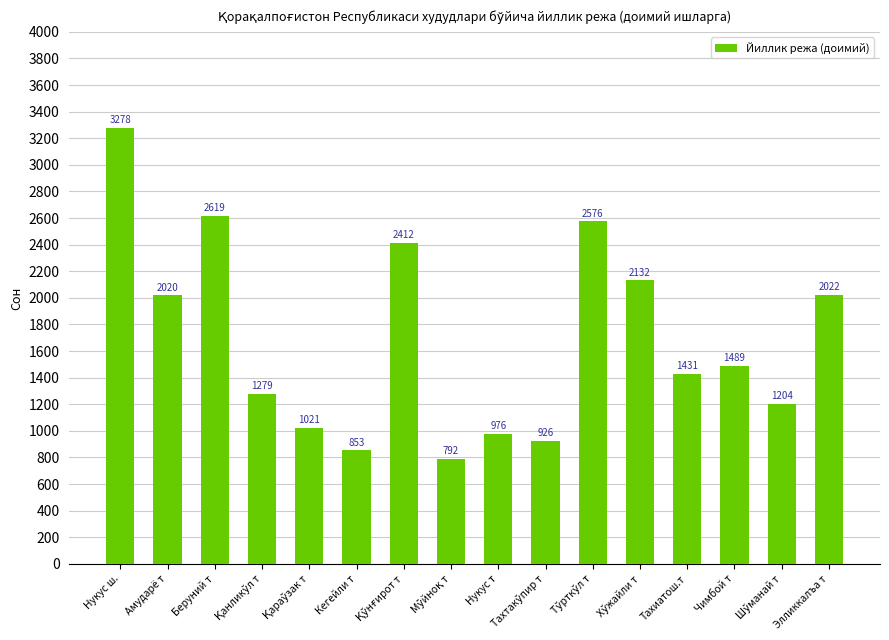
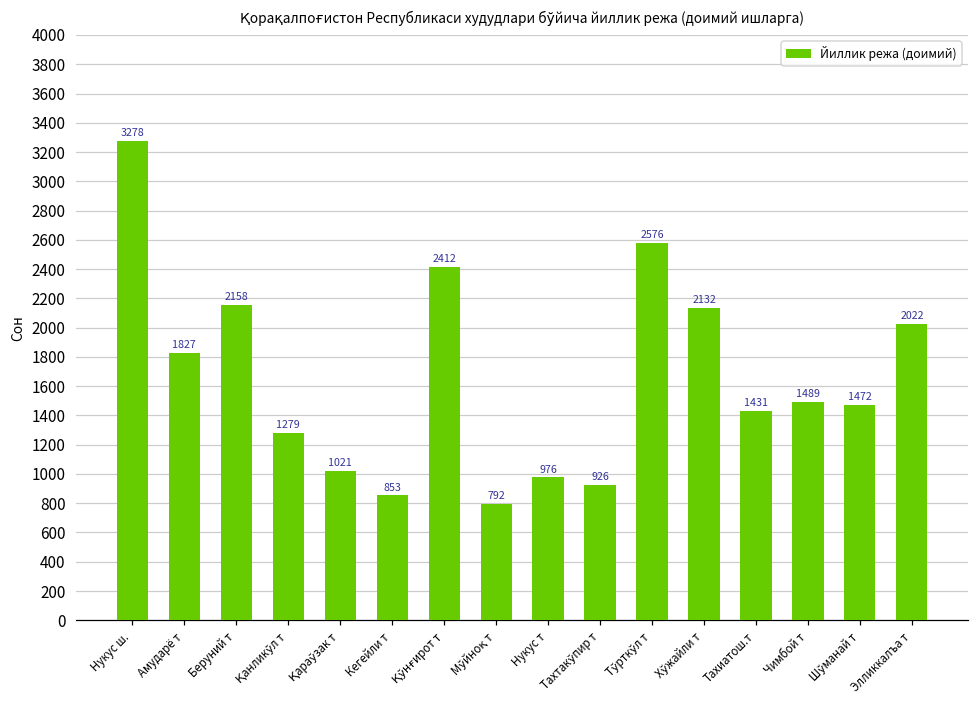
Амударё т: 2020 -> 1827
Беруний т: 2619 -> 2158
Шўманай т: 1204 -> 1472
